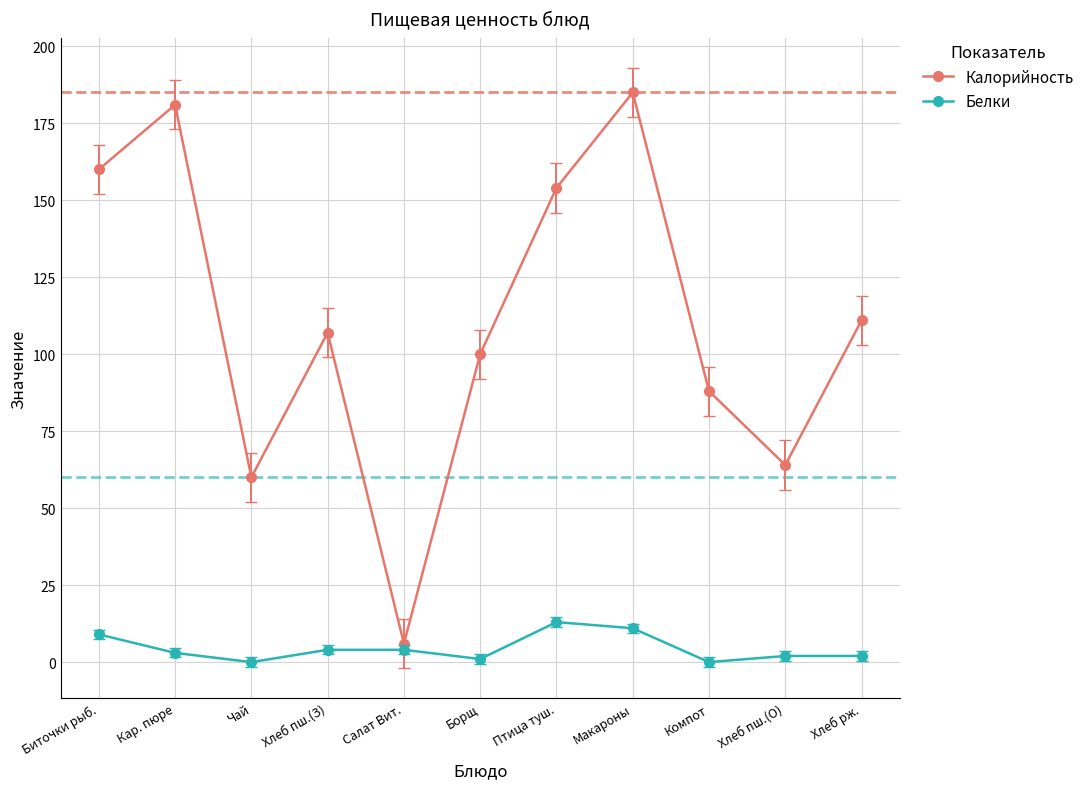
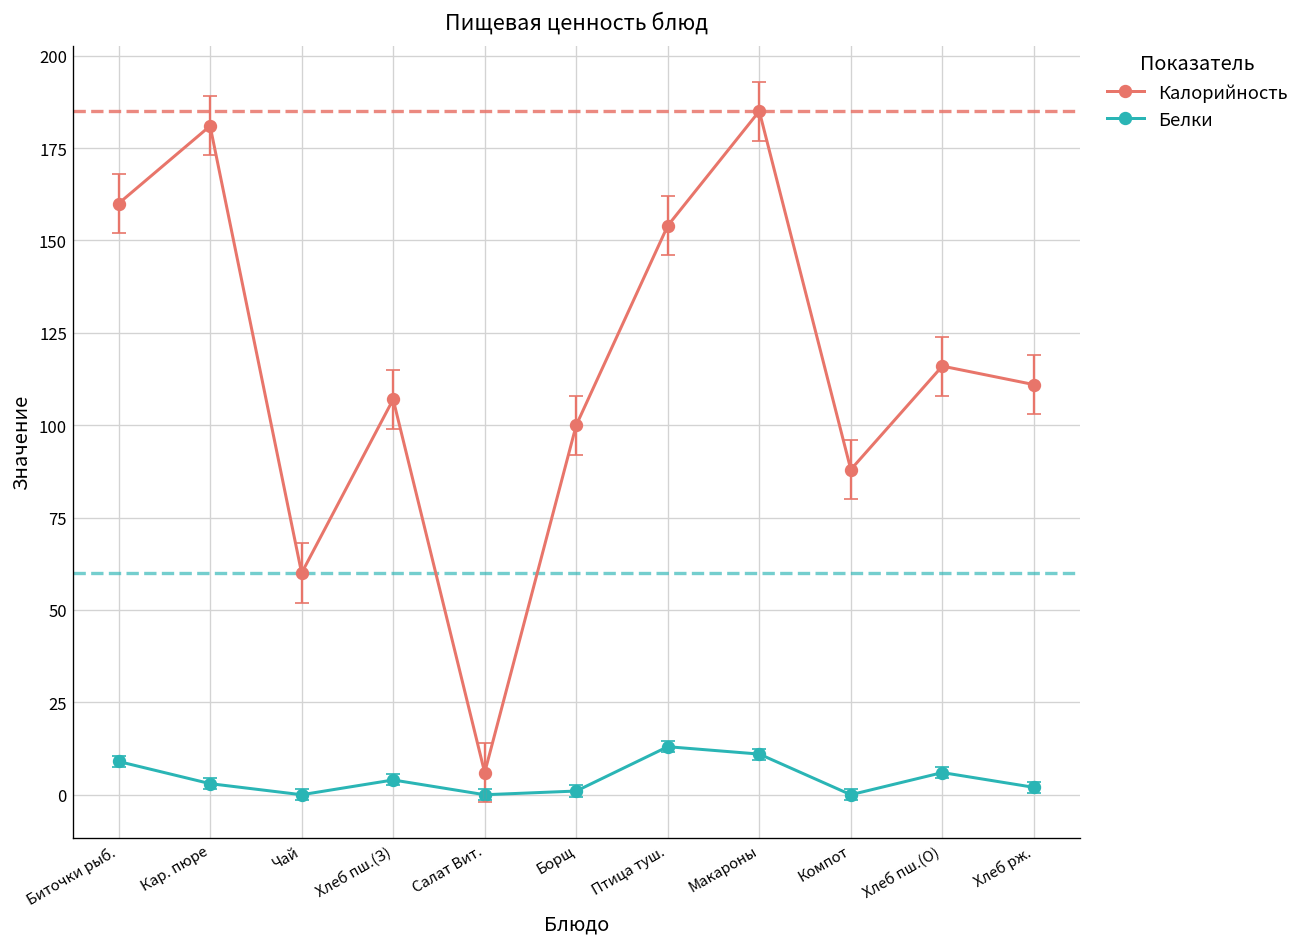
Белки, Салат Вит.: 4 -> 0
Калорийность, Хлеб пш.(О): 64 -> 116
Белки, Хлеб пш.(О): 2 -> 6
